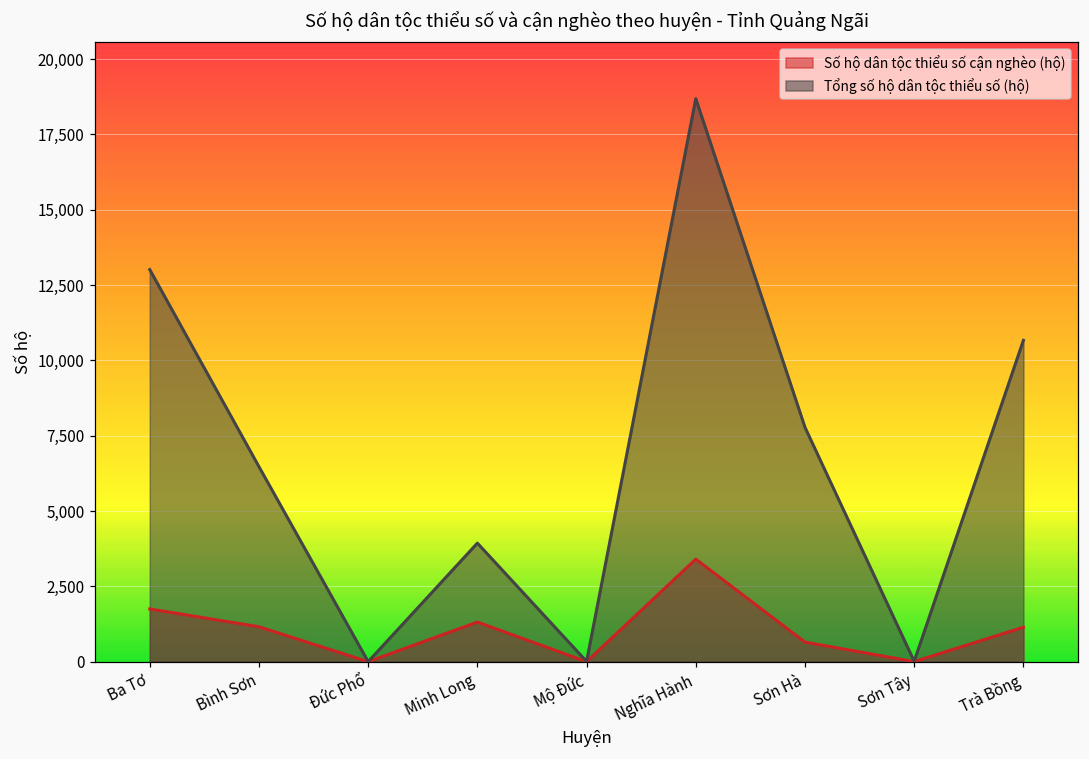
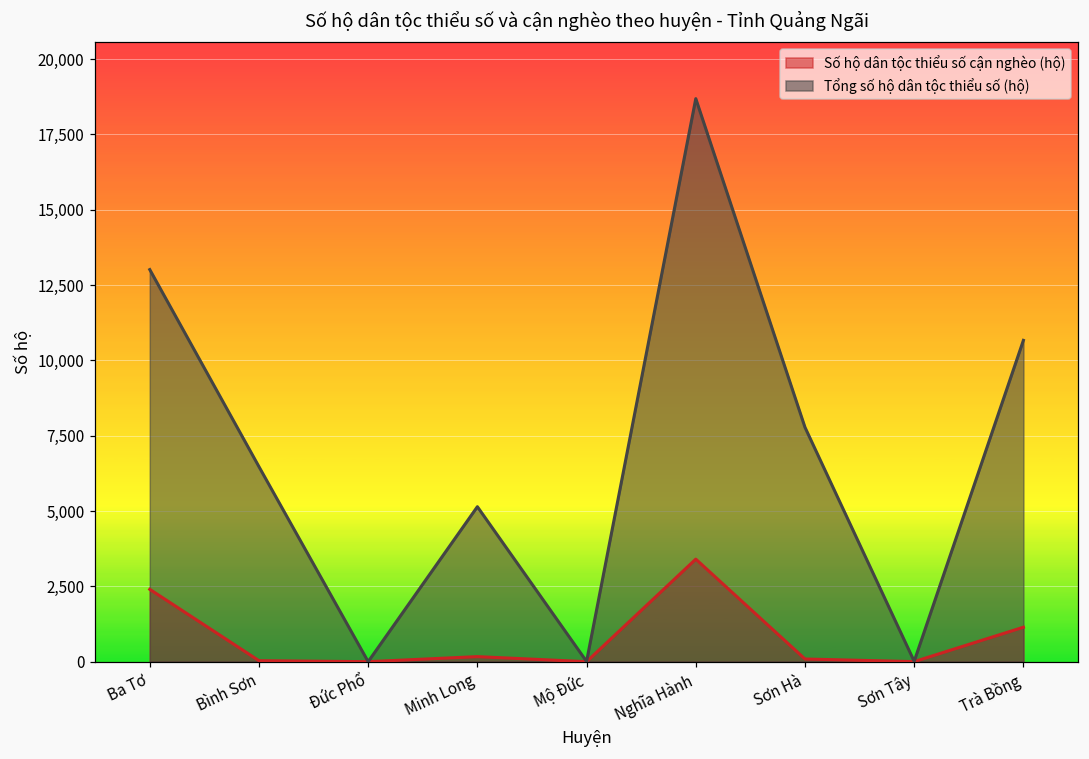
Số hộ dân tộc thiểu số cận nghèo (hộ), Ba Tơ: 1,800 -> 2,400
Số hộ dân tộc thiểu số cận nghèo (hộ), Bình Sơn: 1,200 -> 0
Số hộ dân tộc thiểu số cận nghèo (hộ), Minh Long: 1,300 -> 200
Tổng số hộ dân tộc thiểu số (hộ), Minh Long: 3,900 -> 5,100
Số hộ dân tộc thiểu số cận nghèo (hộ), Sơn Hà: 600 -> 100
